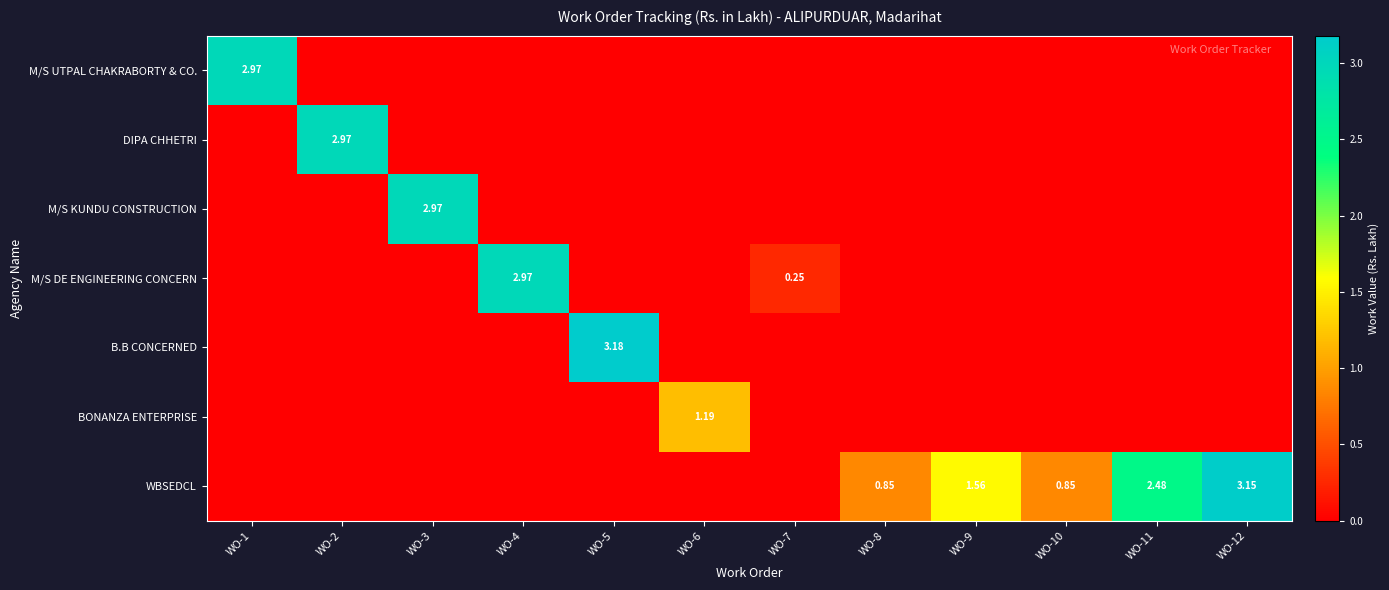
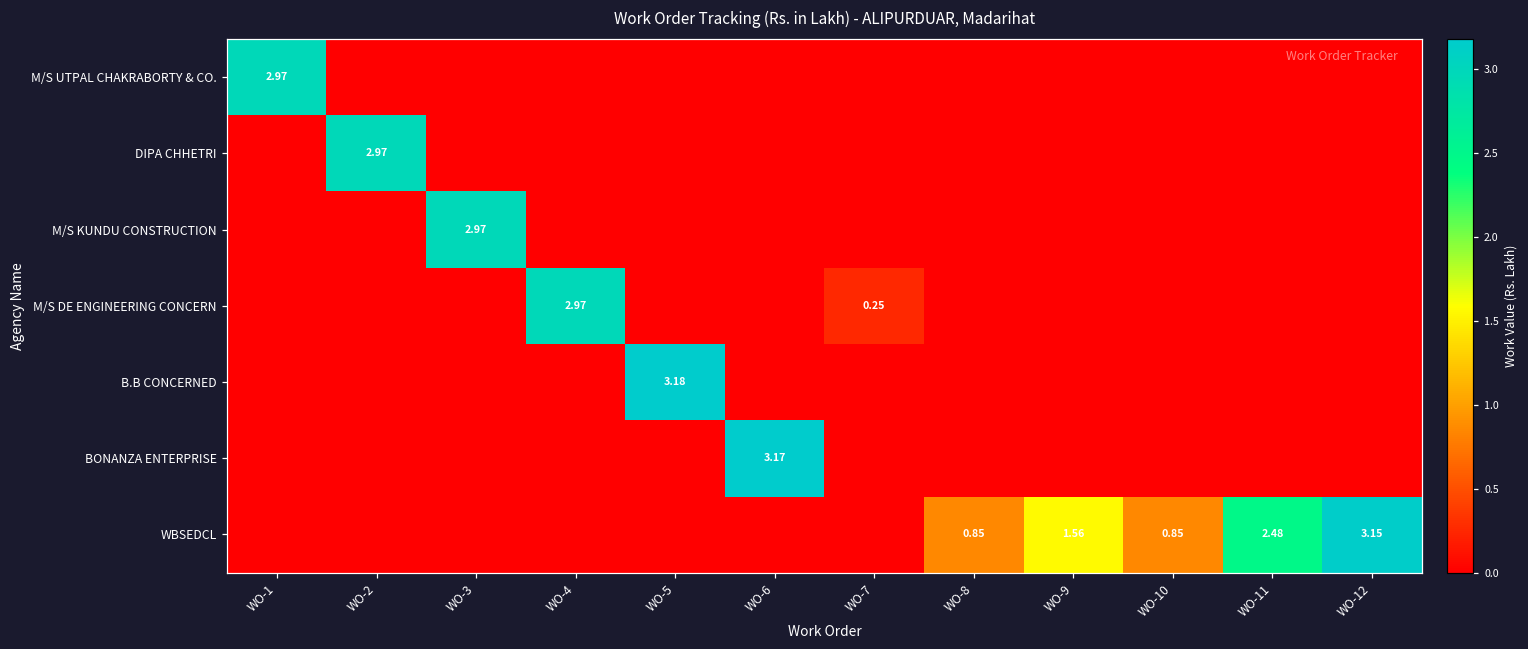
BONANZA ENTERPRISE, WO-6: 1.19 -> 3.17
